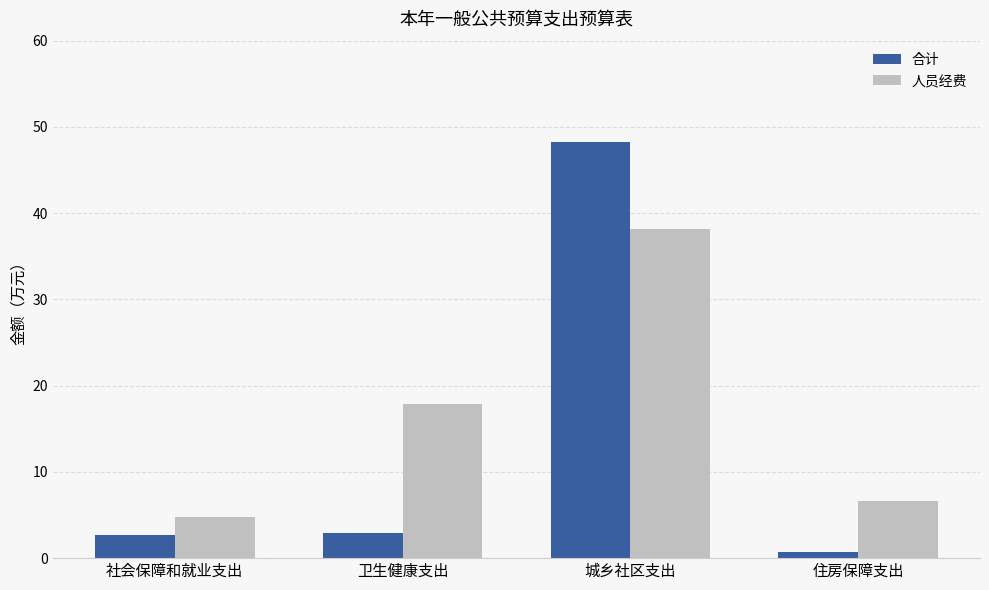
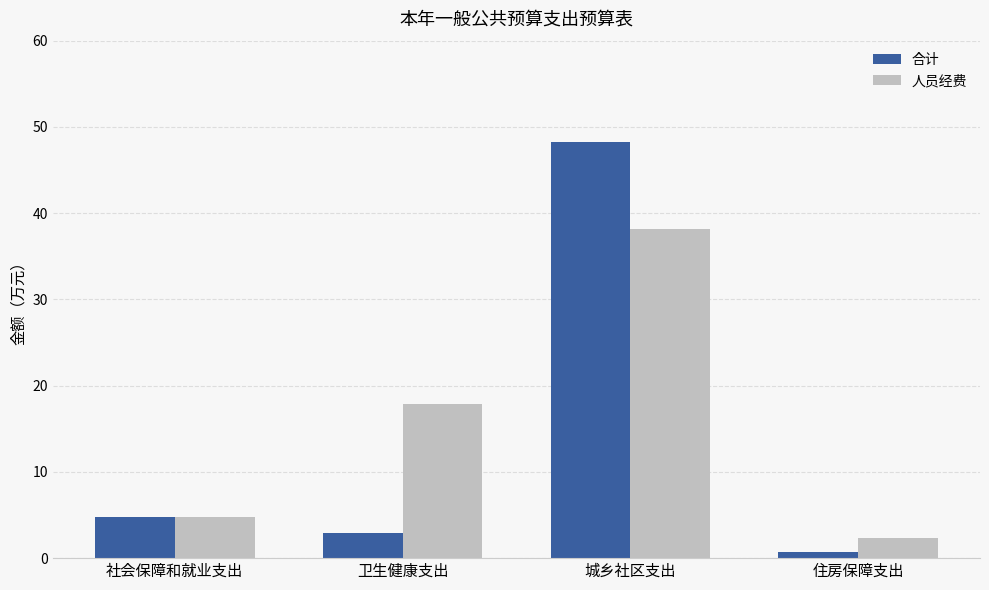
合计, 社会保障和就业支出: 3 -> 5
人员经费, 住房保障支出: 7 -> 2
